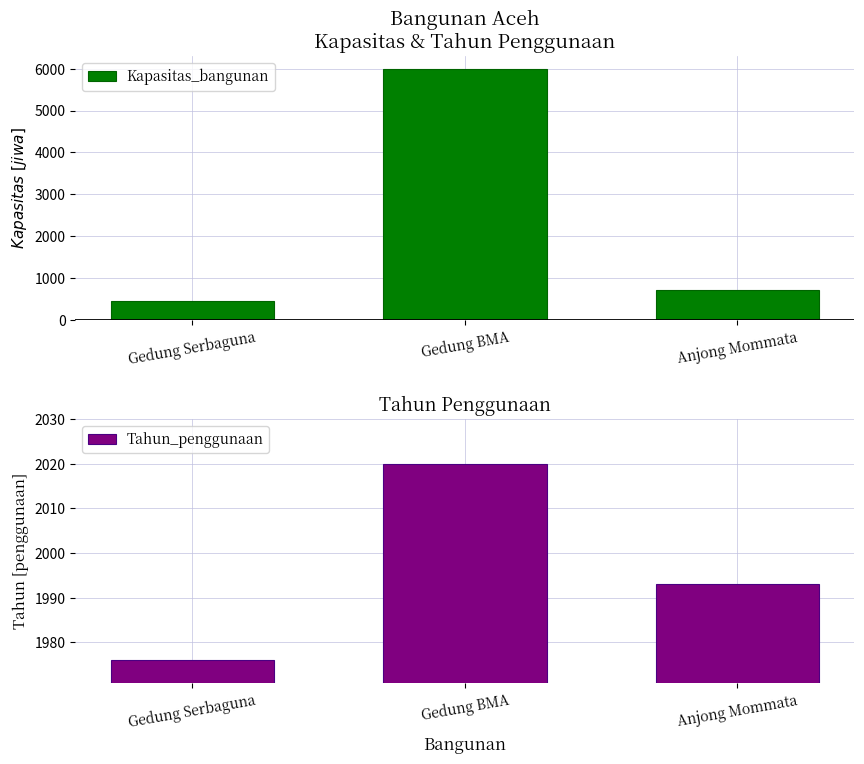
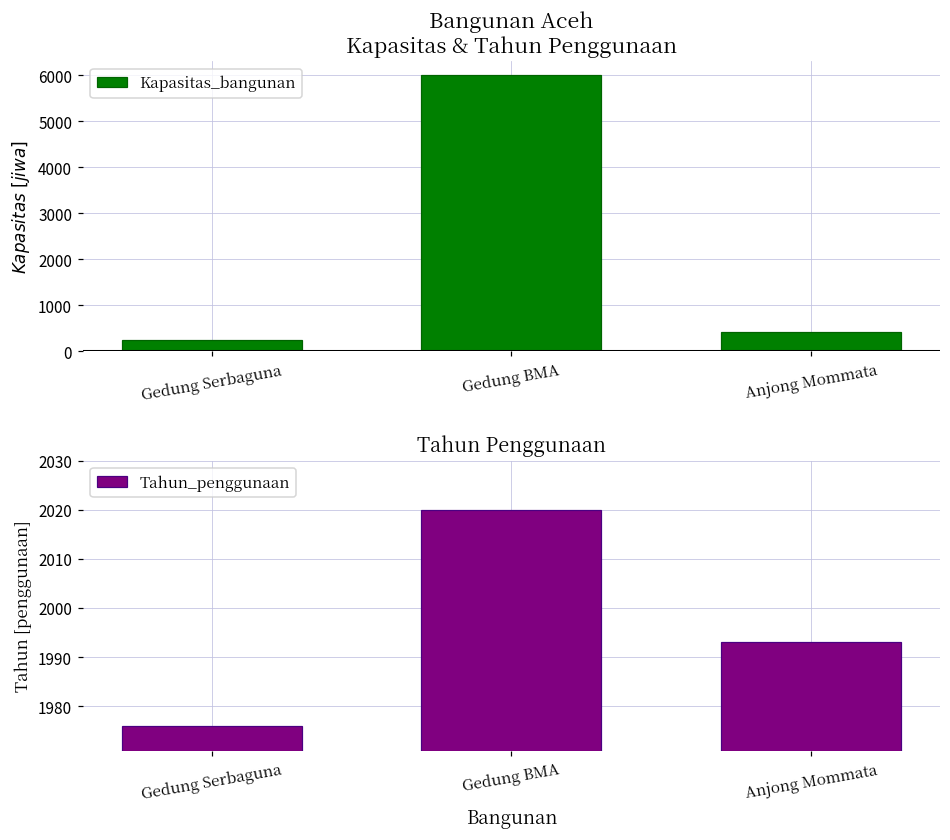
Bangunan Aceh Kapasitas & Tahun Penggunaan, Gedung Serbaguna: 400 -> 300
Bangunan Aceh Kapasitas & Tahun Penggunaan, Anjong Mommata: 700 -> 400
